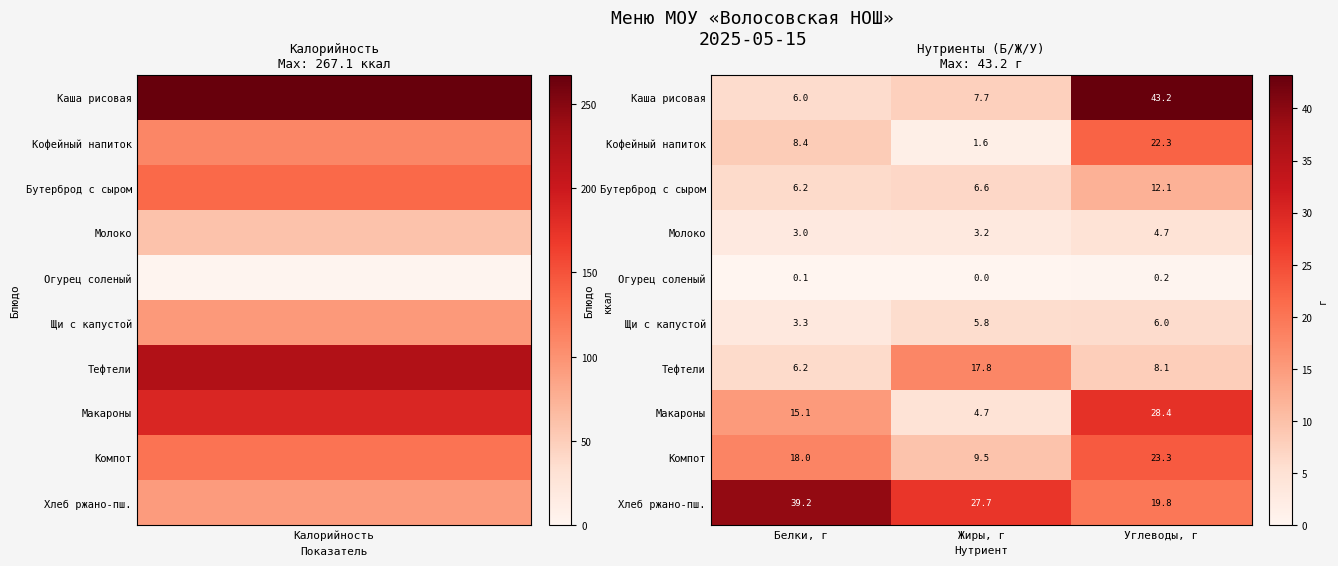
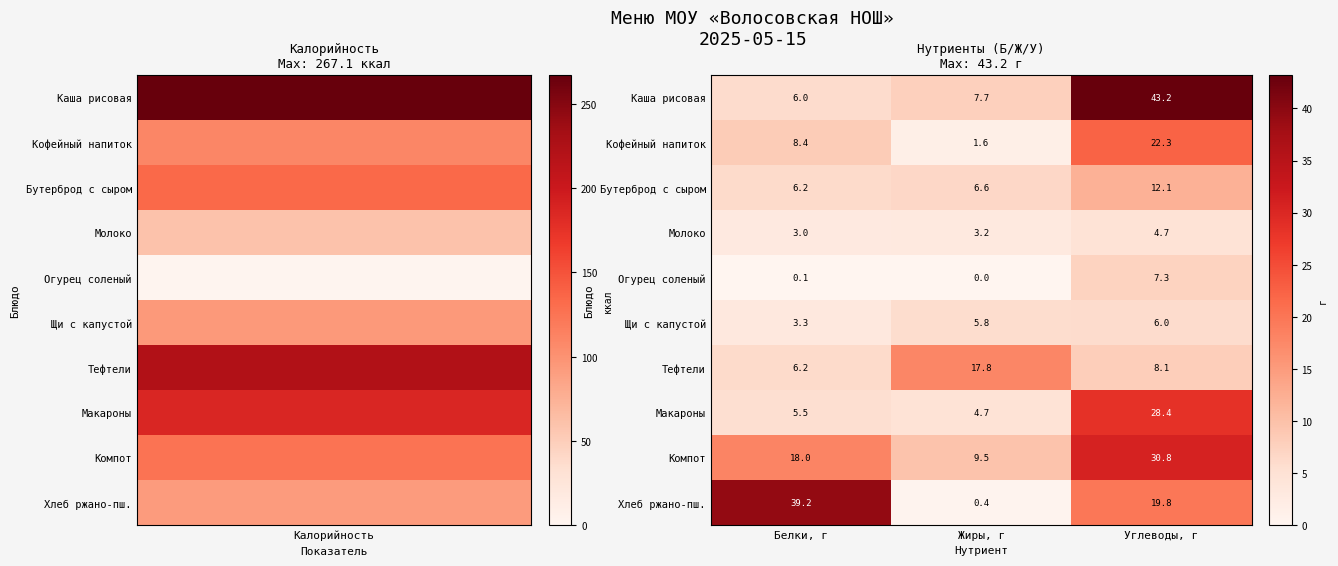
Нутриенты (Б/Ж/У) Max: 43.2 г, Огурец соленый, Углеводы, г: 0.2 -> 7.3
Нутриенты (Б/Ж/У) Max: 43.2 г, Макароны, Белки, г: 15.1 -> 5.5
Нутриенты (Б/Ж/У) Max: 43.2 г, Компот, Углеводы, г: 23.3 -> 30.8
Нутриенты (Б/Ж/У) Max: 43.2 г, Хлеб ржано-пш., Жиры, г: 27.7 -> 0.4
